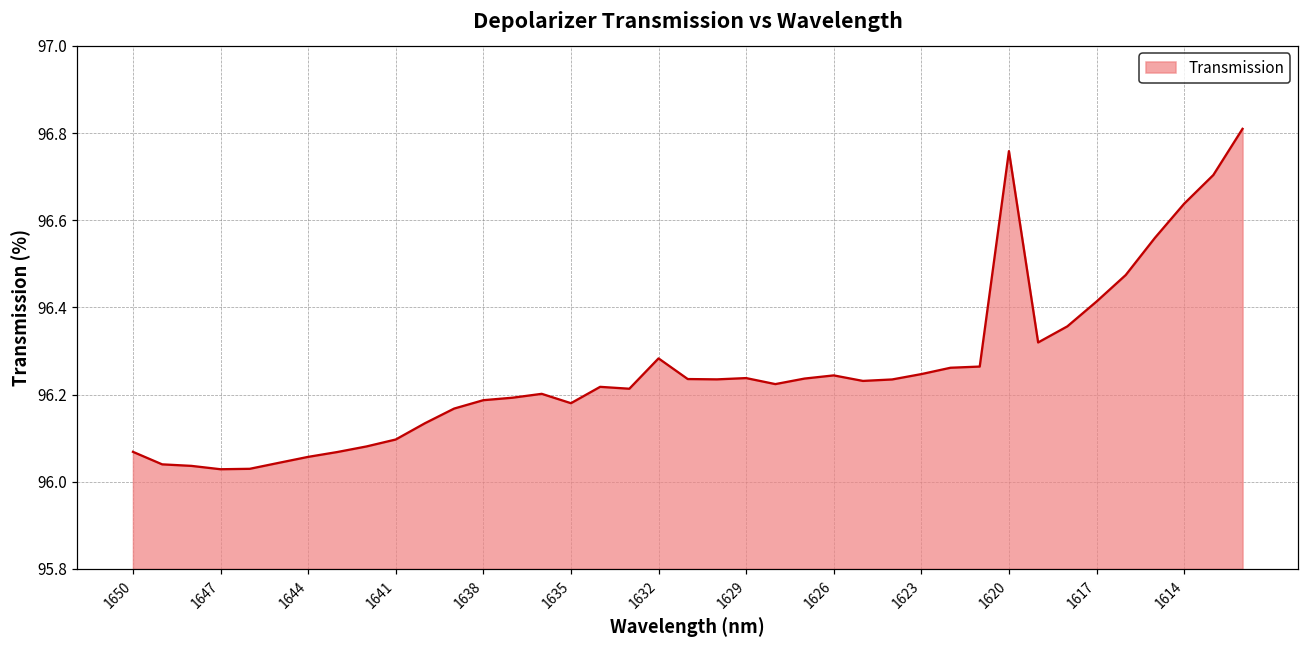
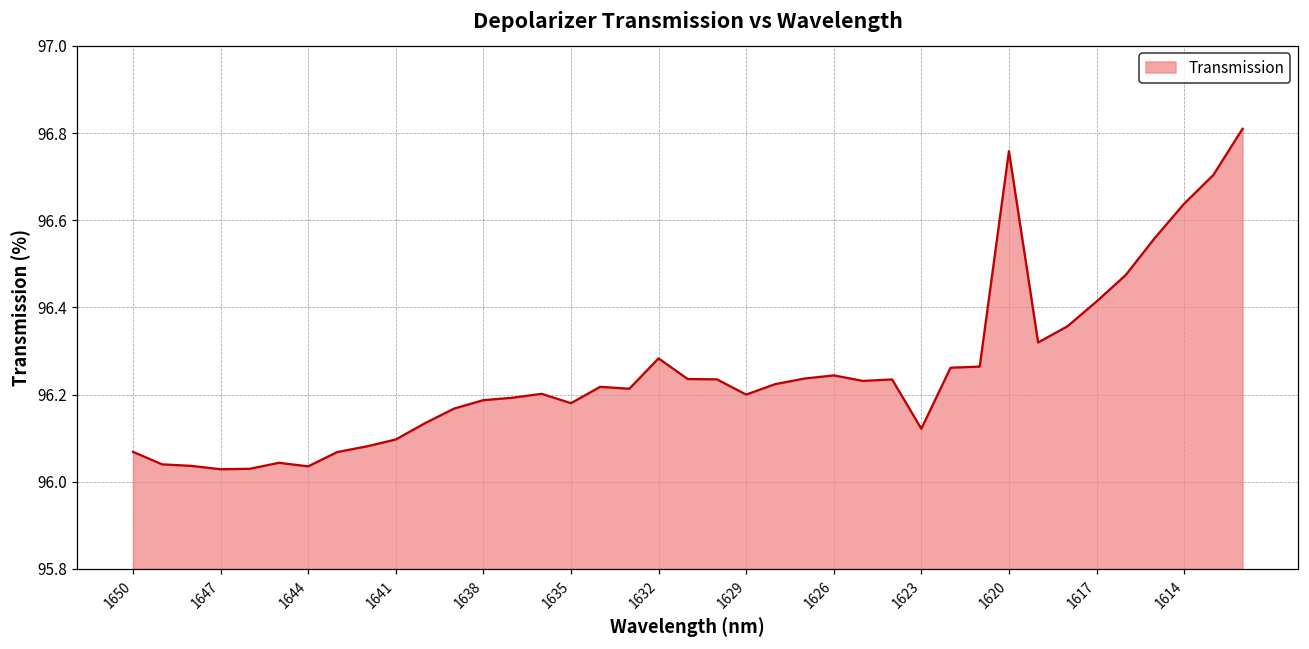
1644: 96.06 -> 96.04
1629: 96.24 -> 96.20
1623: 96.25 -> 96.12
